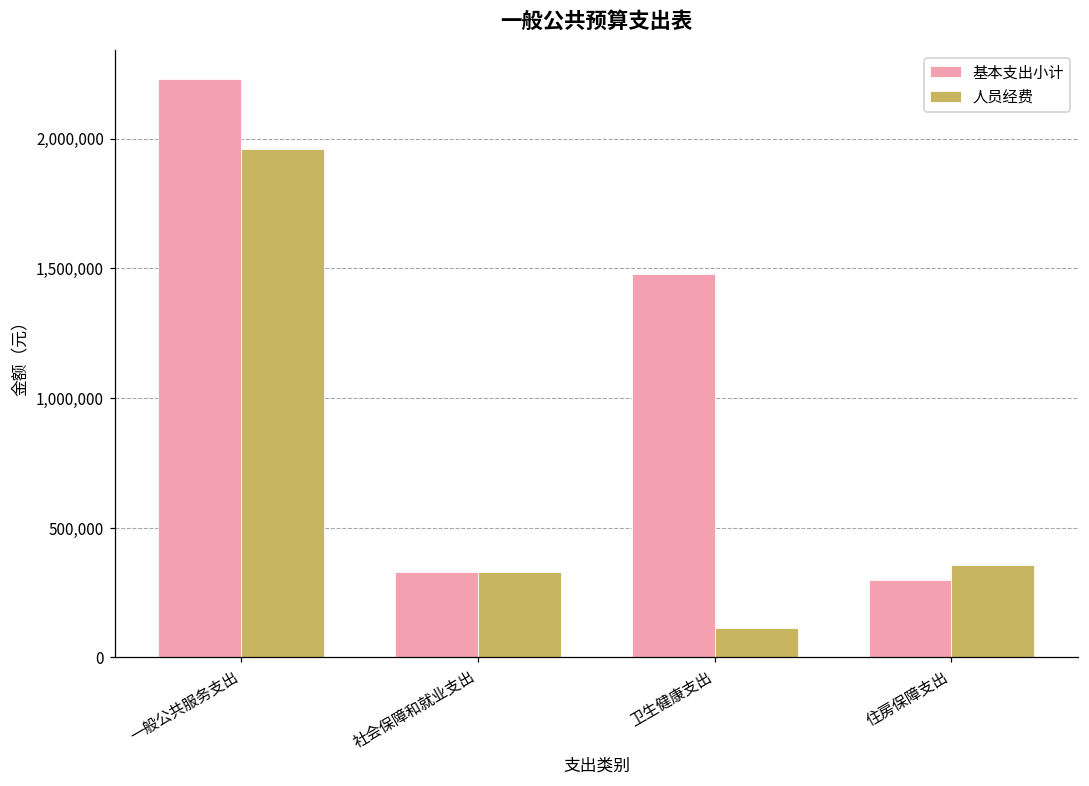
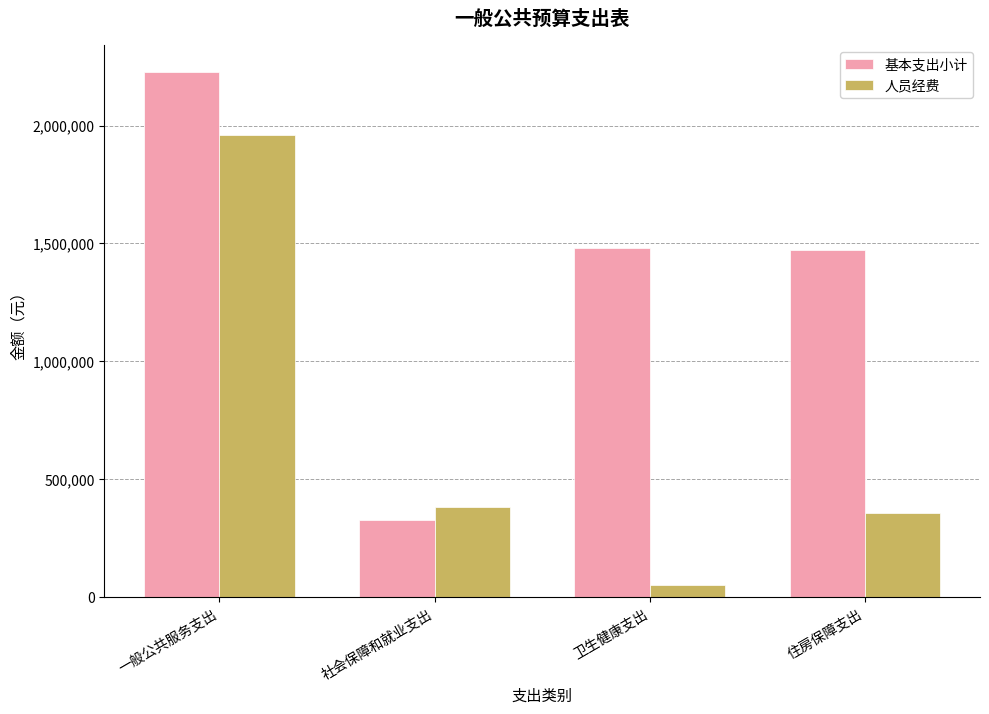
人员经费, 社会保障和就业支出: 330,000 -> 380,000
人员经费, 卫生健康支出: 110,000 -> 50,000
基本支出小计, 住房保障支出: 300,000 -> 1,470,000
